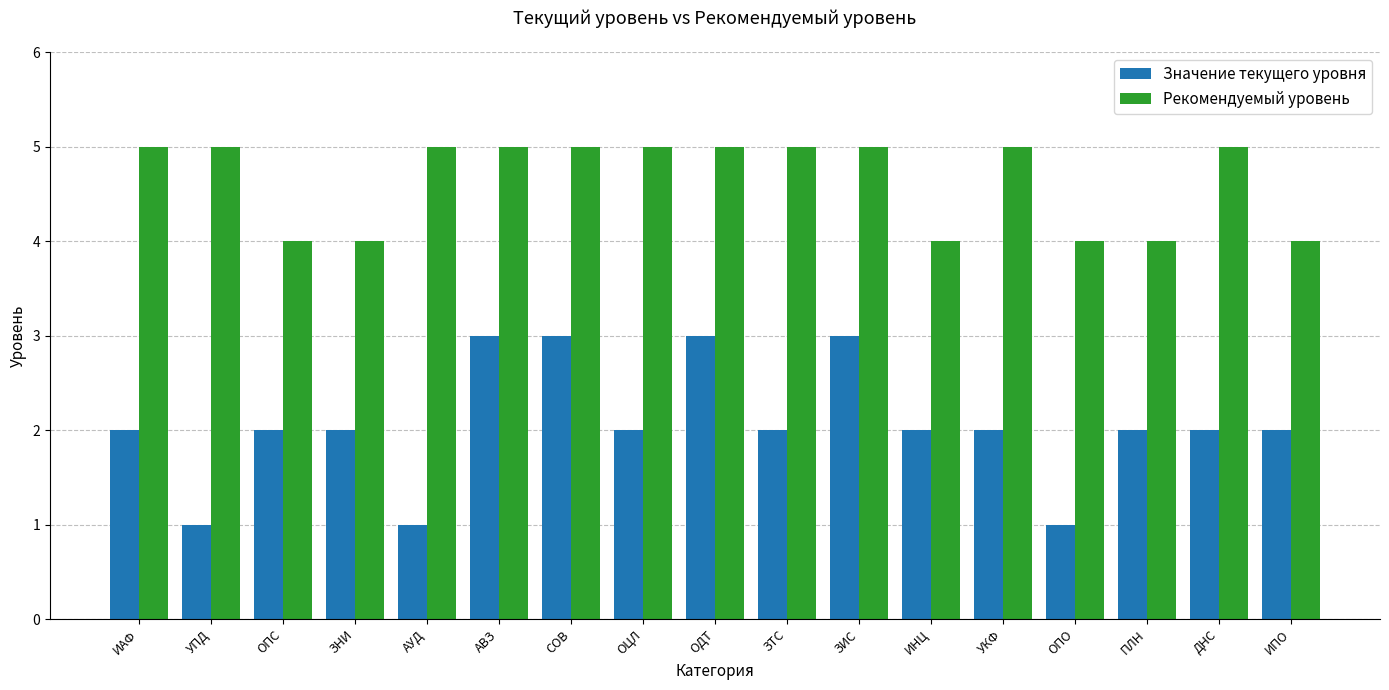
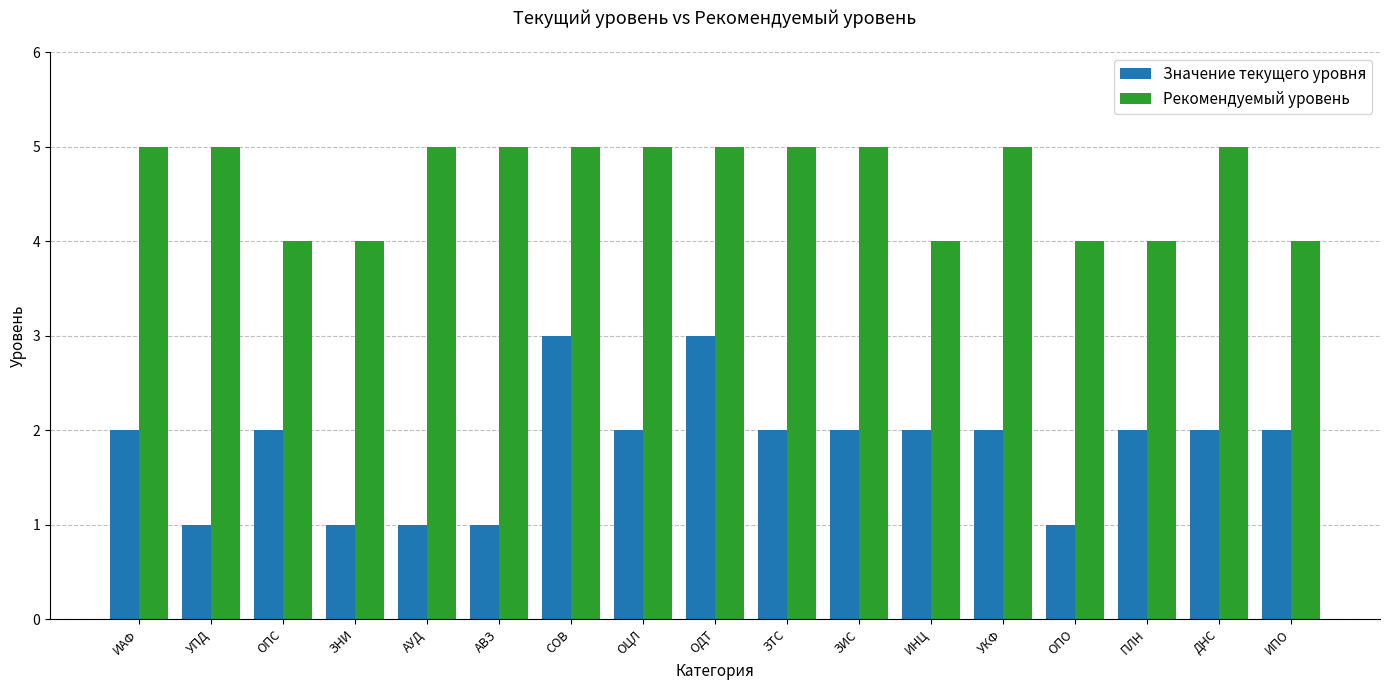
Значение текущего уровня, ЗНИ: 2 -> 1
Значение текущего уровня, АВЗ: 3 -> 1
Значение текущего уровня, ЗИС: 3 -> 2
